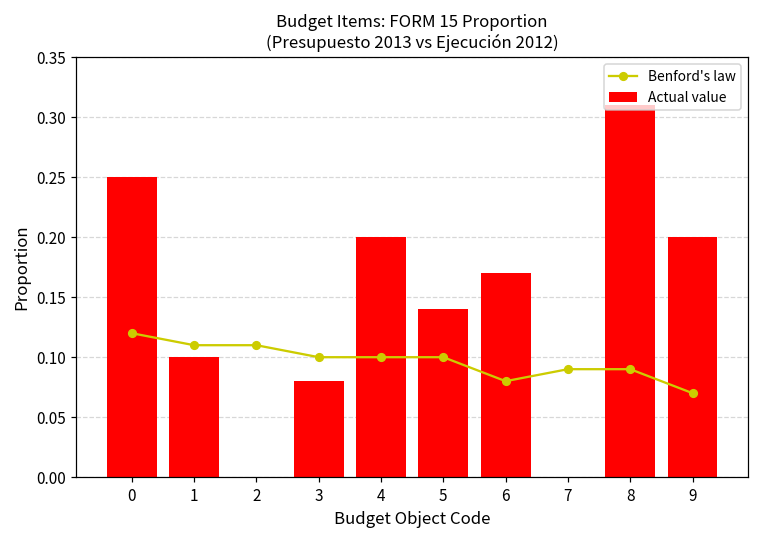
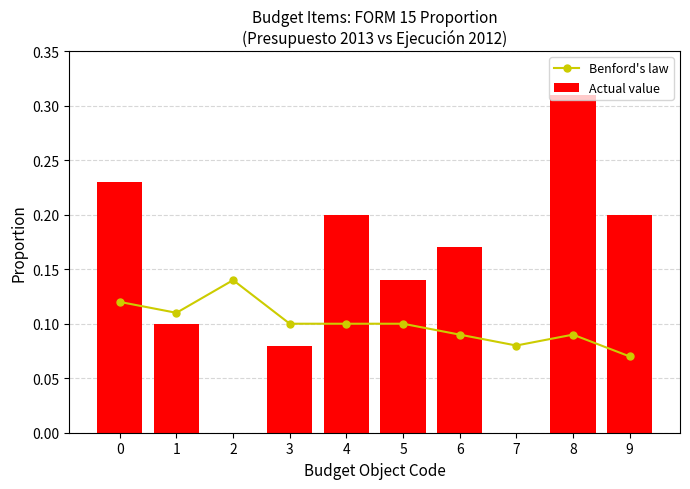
Actual value, 0: 0.25 -> 0.23
Benford's law, 2: 0.11 -> 0.14
Benford's law, 6: 0.08 -> 0.09
Benford's law, 7: 0.09 -> 0.08
